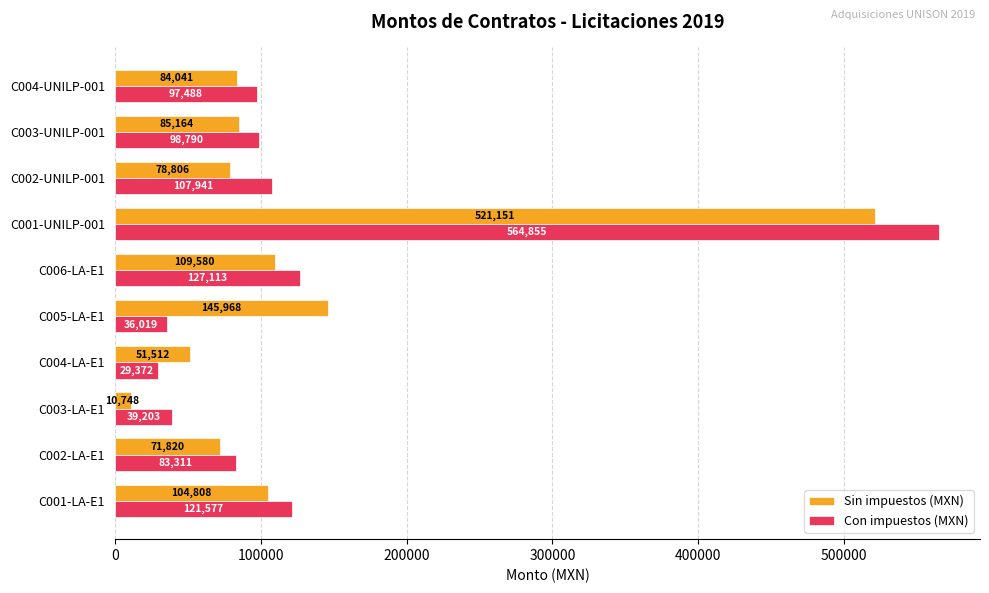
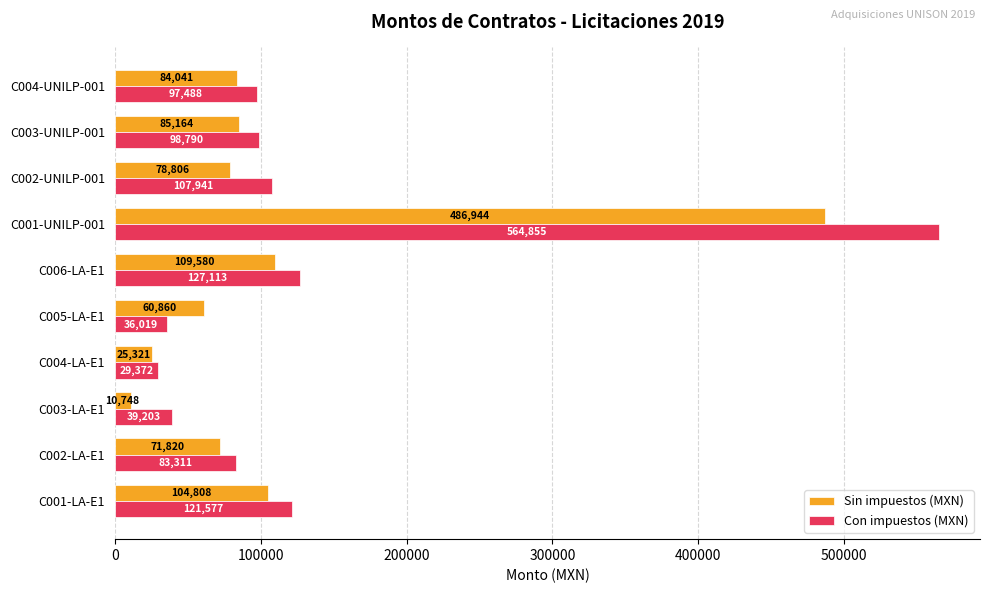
Sin impuestos (MXN), C001-UNILP-001: 521,151 -> 486,944
Sin impuestos (MXN), C005-LA-E1: 145,968 -> 60,860
Sin impuestos (MXN), C004-LA-E1: 51,512 -> 25,321
